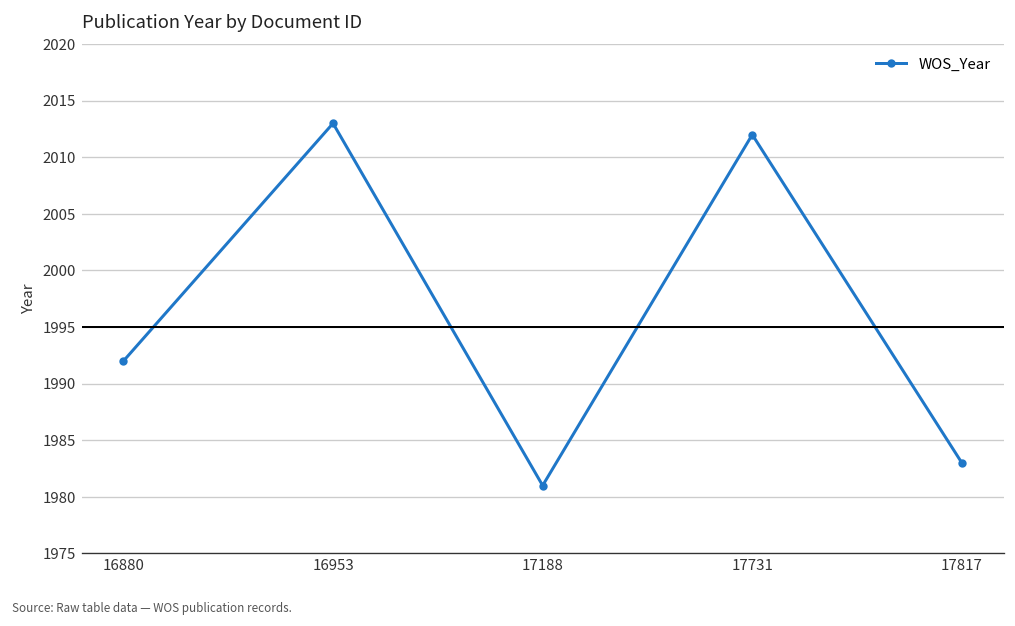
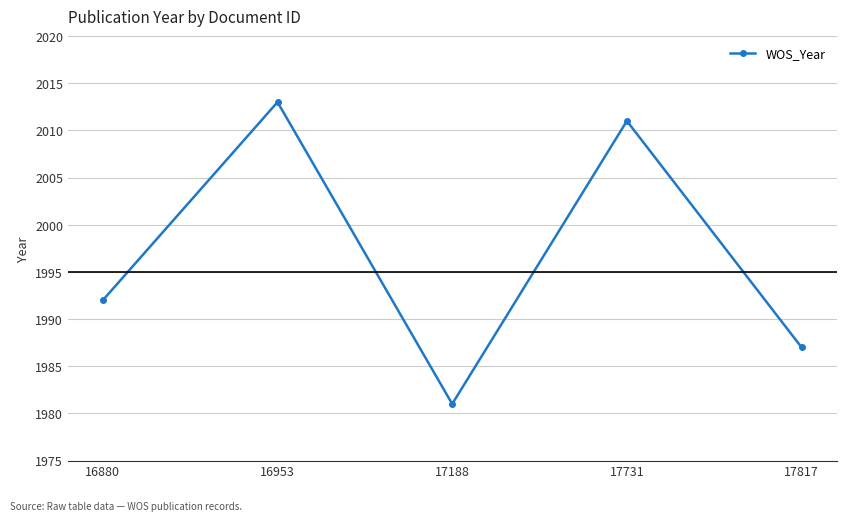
17731: 2012 -> 2011
17817: 1983 -> 1987
